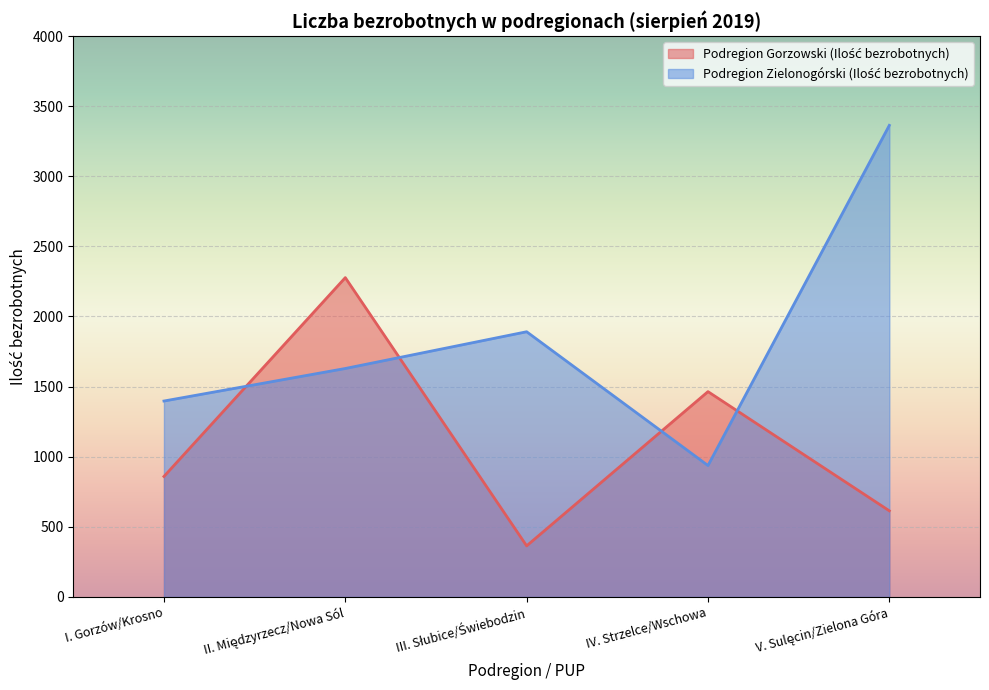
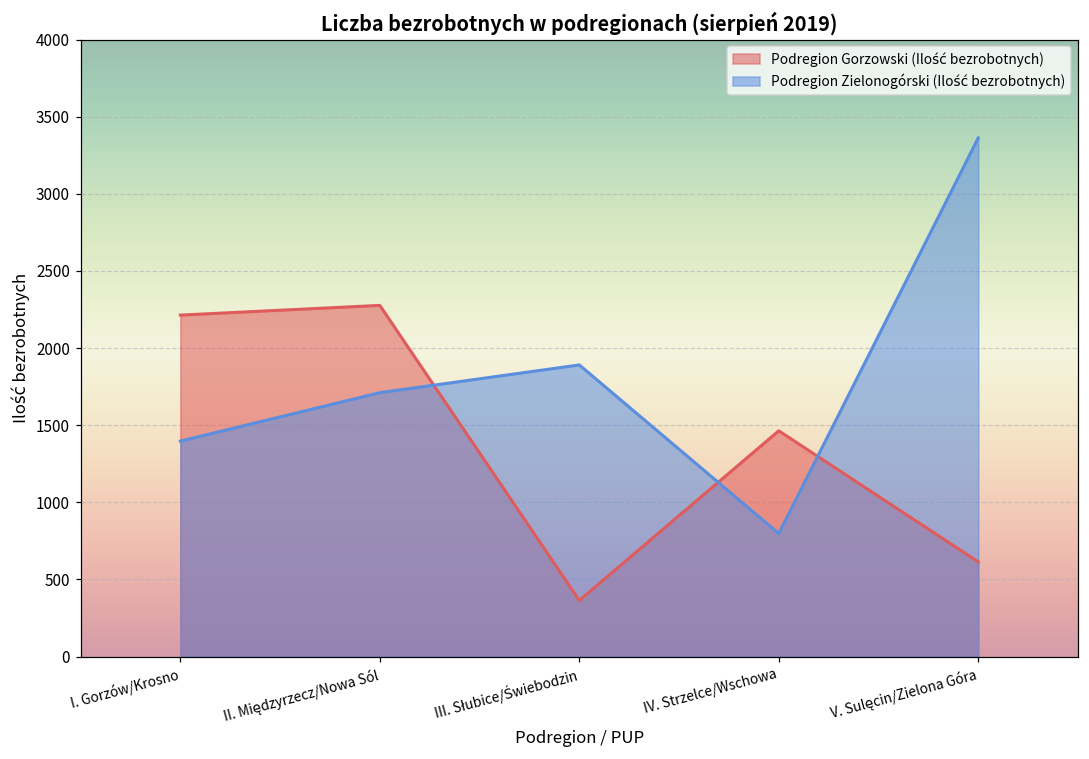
Podregion Gorzowski (Ilość bezrobotnych), I. Gorzów/Krosno: 860 -> 2210
Podregion Zielonogórski (Ilość bezrobotnych), II. Międzyrzecz/Nowa Sól: 1630 -> 1710
Podregion Zielonogórski (Ilość bezrobotnych), IV. Strzelce/Wschowa: 940 -> 800
